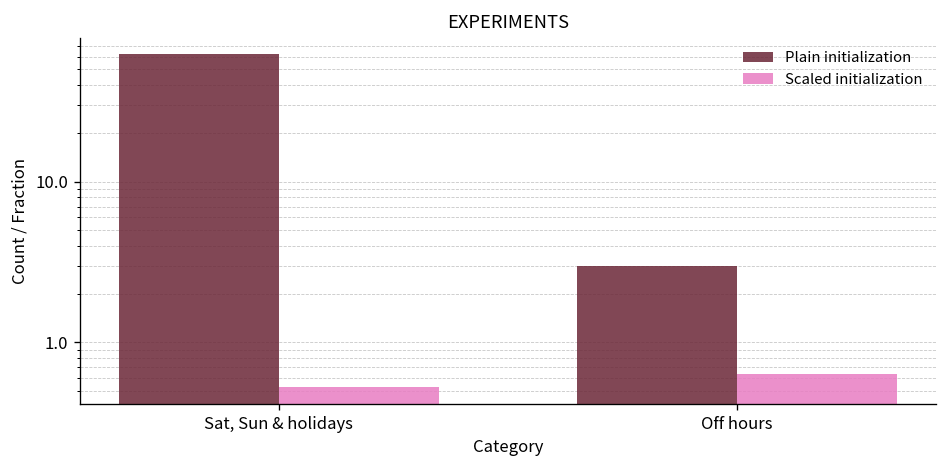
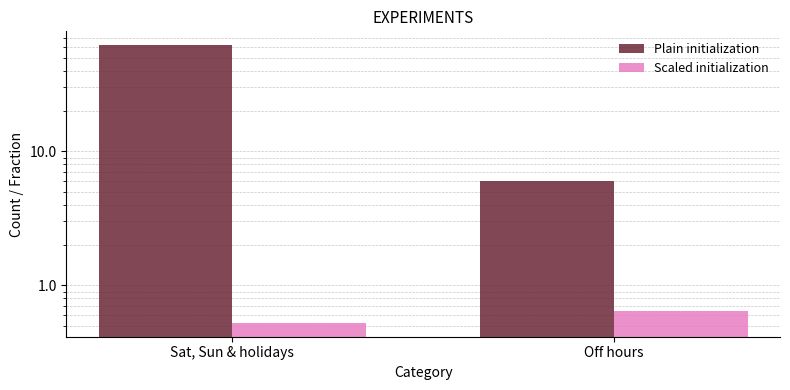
Plain initialization, Off hours: 3 -> 6
